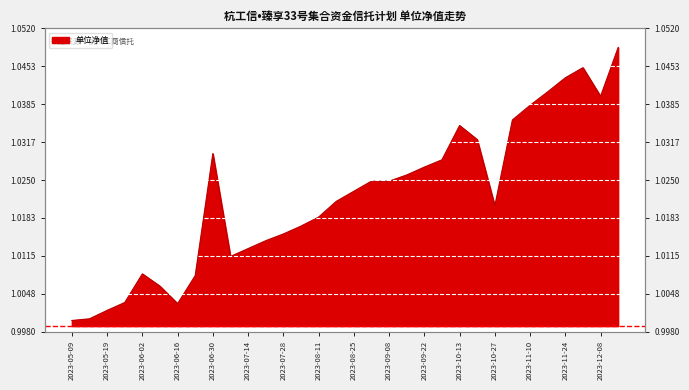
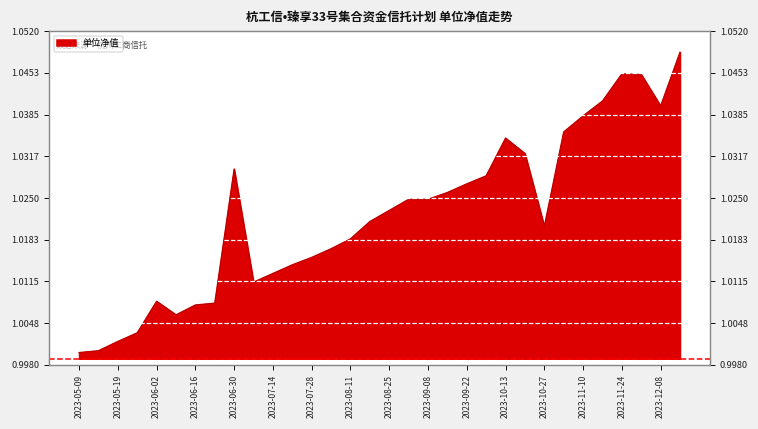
2023-06-16: 1.003 -> 1.008
2023-11-24: 1.043 -> 1.045
